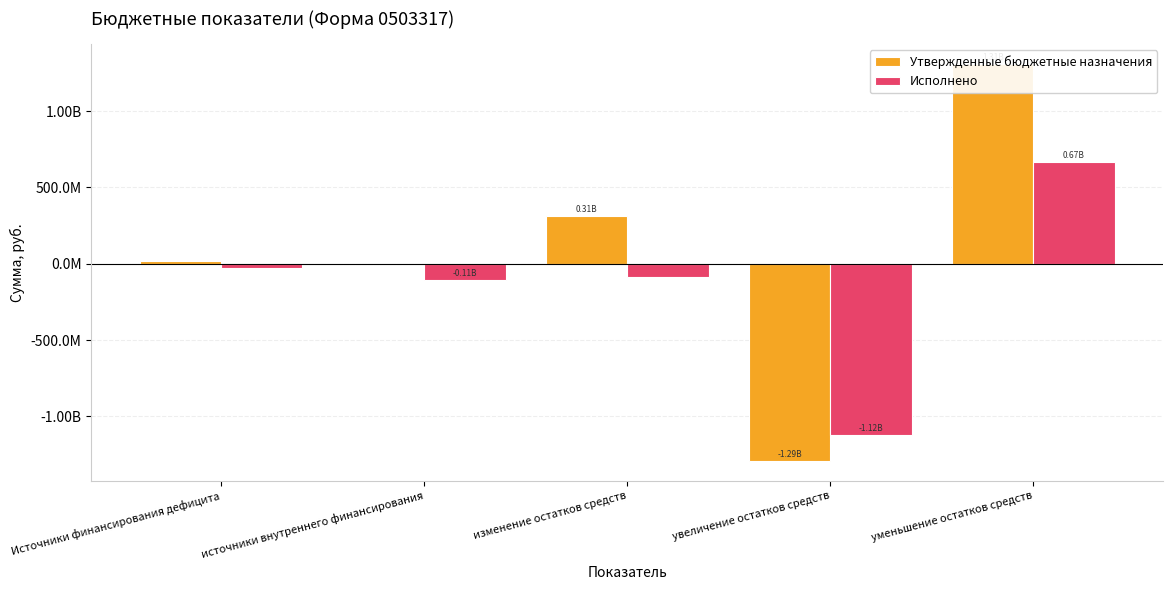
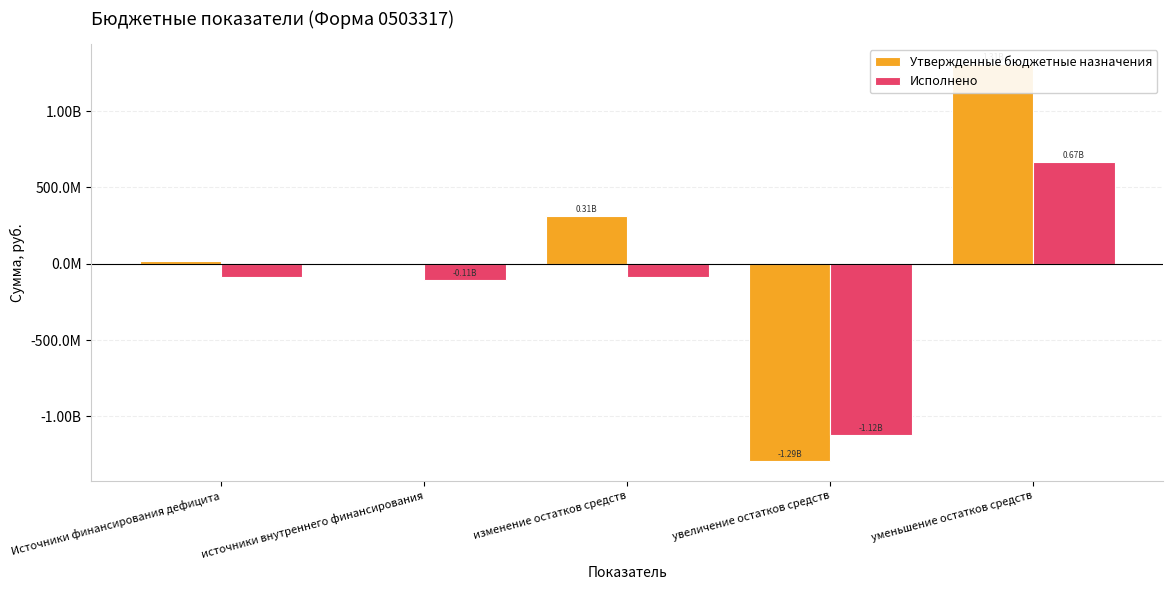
Исполнено, Источники финансирования дефицита: -30000000 -> -90000000
